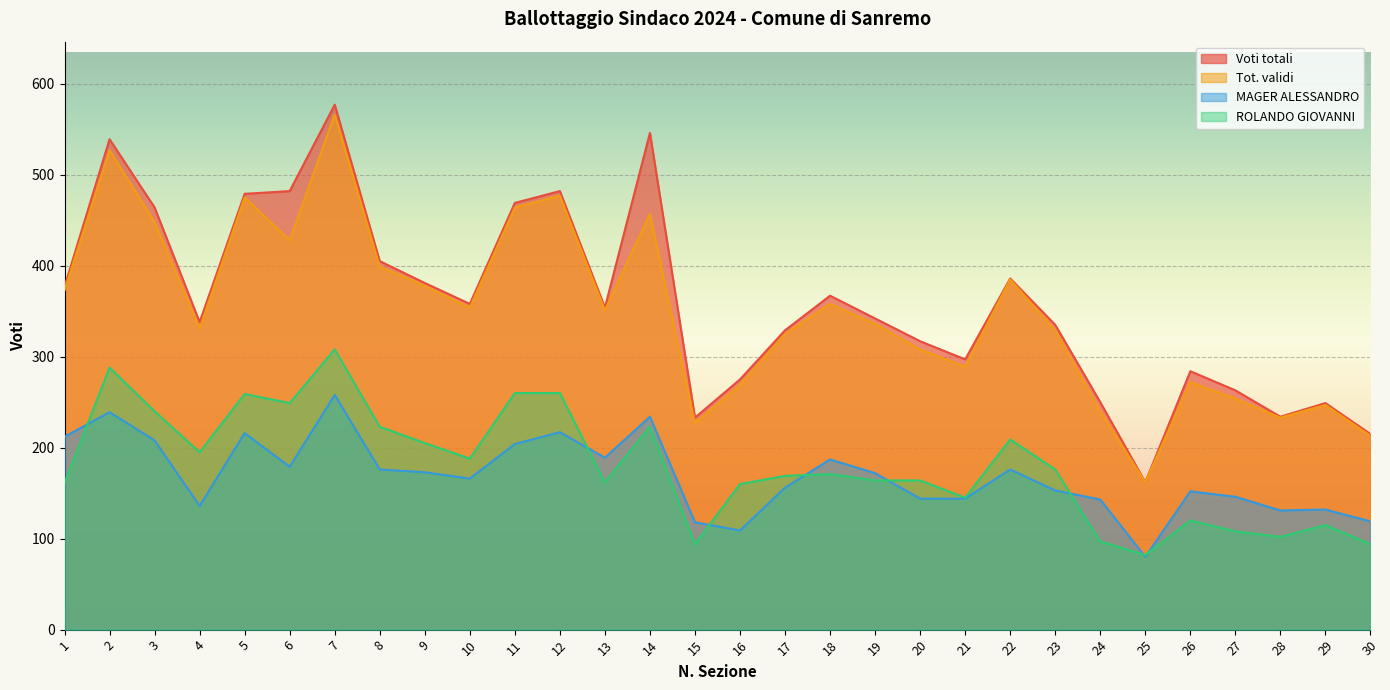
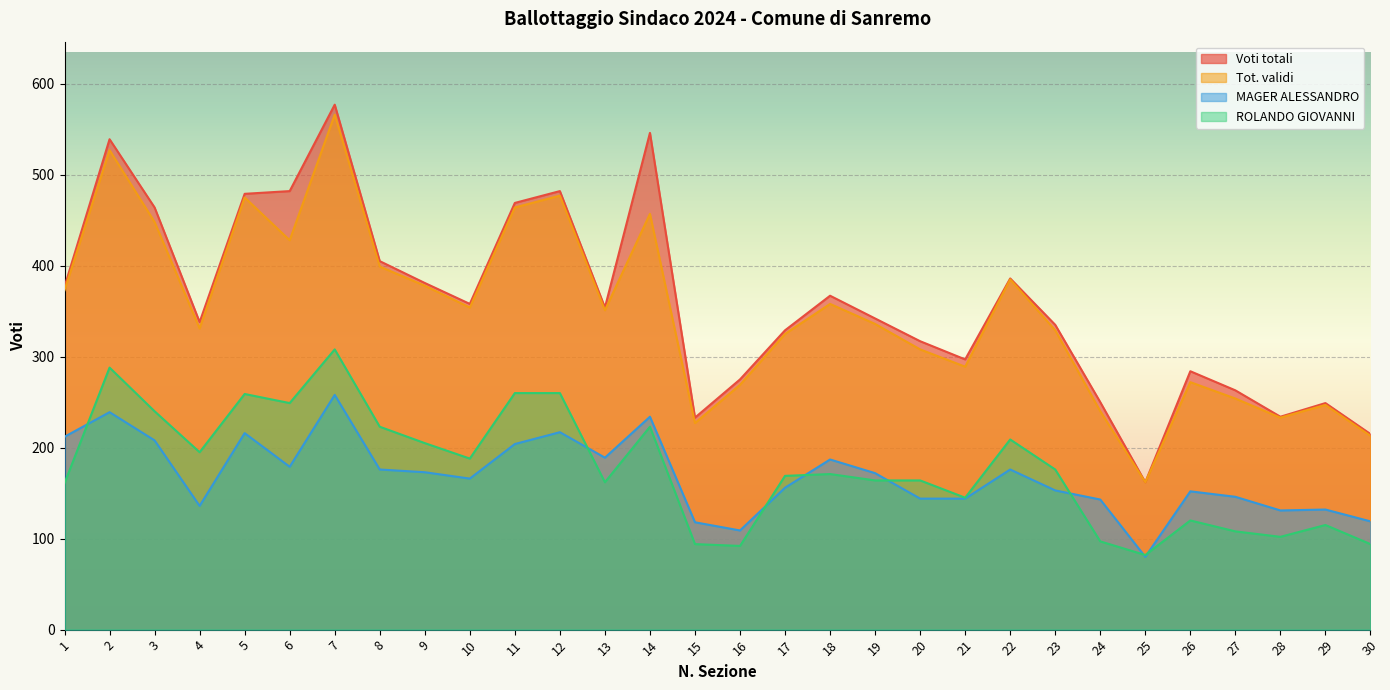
ROLANDO GIOVANNI, 16: 160 -> 90
